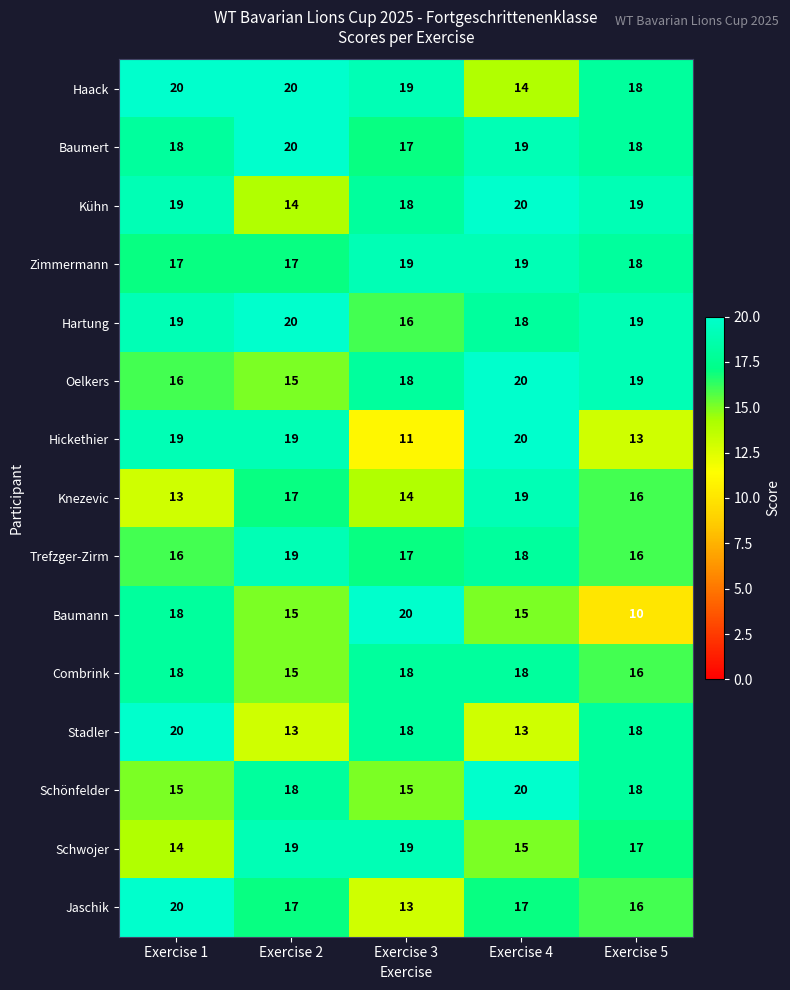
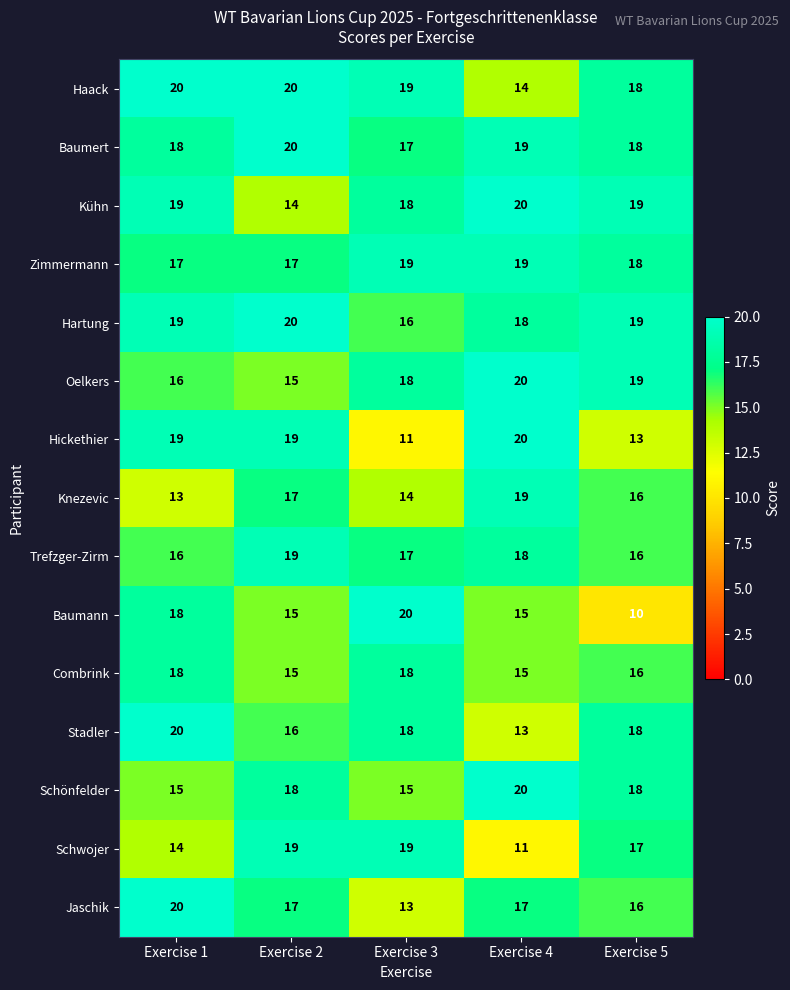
Combrink, Exercise 4: 18 -> 15
Stadler, Exercise 2: 13 -> 16
Schwojer, Exercise 4: 15 -> 11
